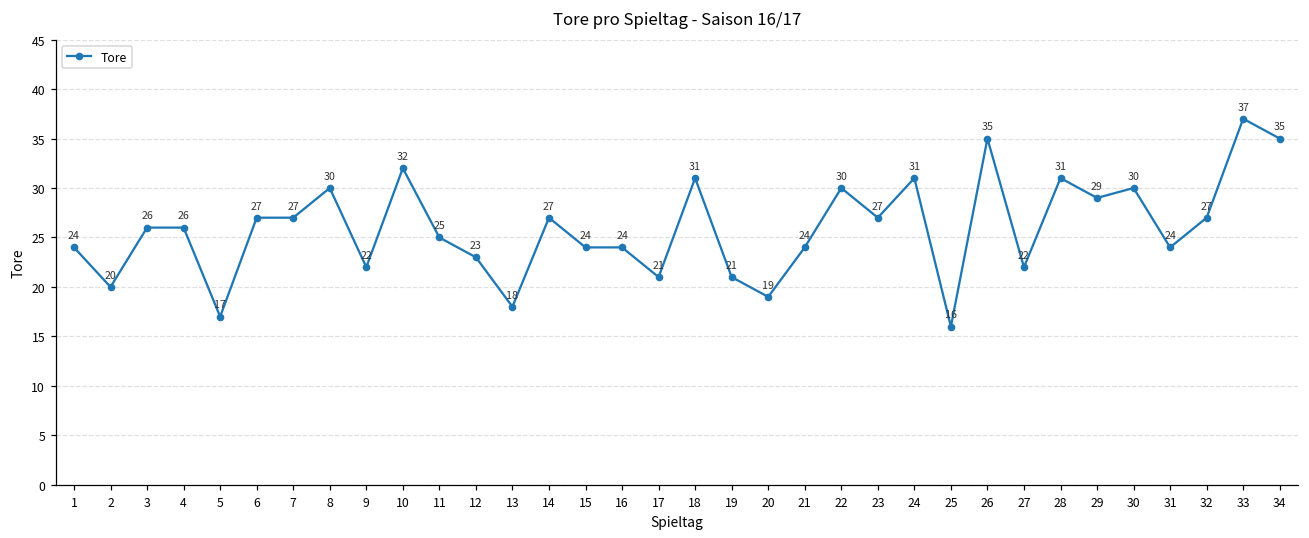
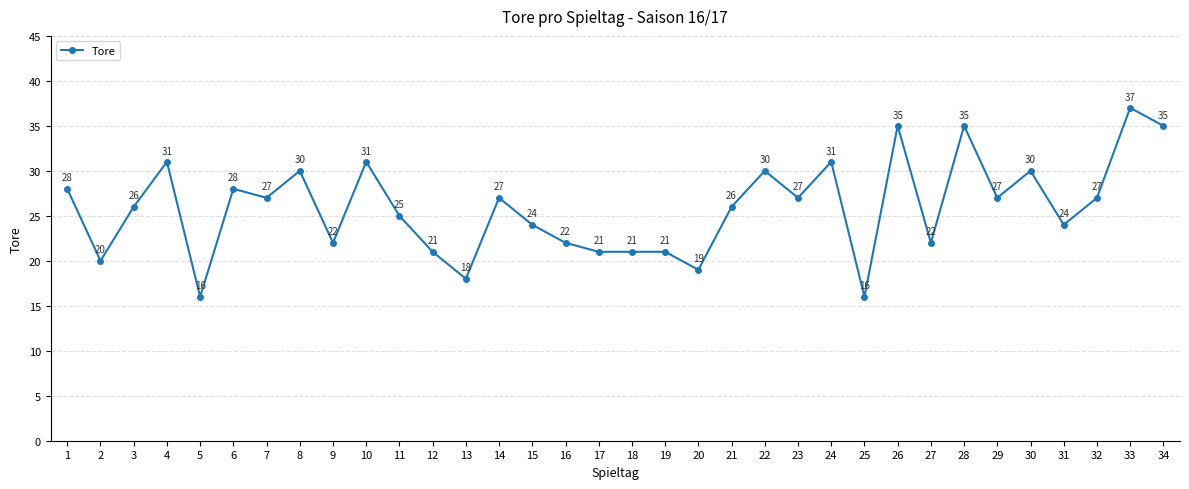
1: 24 -> 28
4: 26 -> 31
5: 17 -> 16
6: 27 -> 28
10: 32 -> 31
12: 23 -> 21
16: 24 -> 22
18: 31 -> 21
21: 24 -> 26
28: 31 -> 35
29: 29 -> 27
